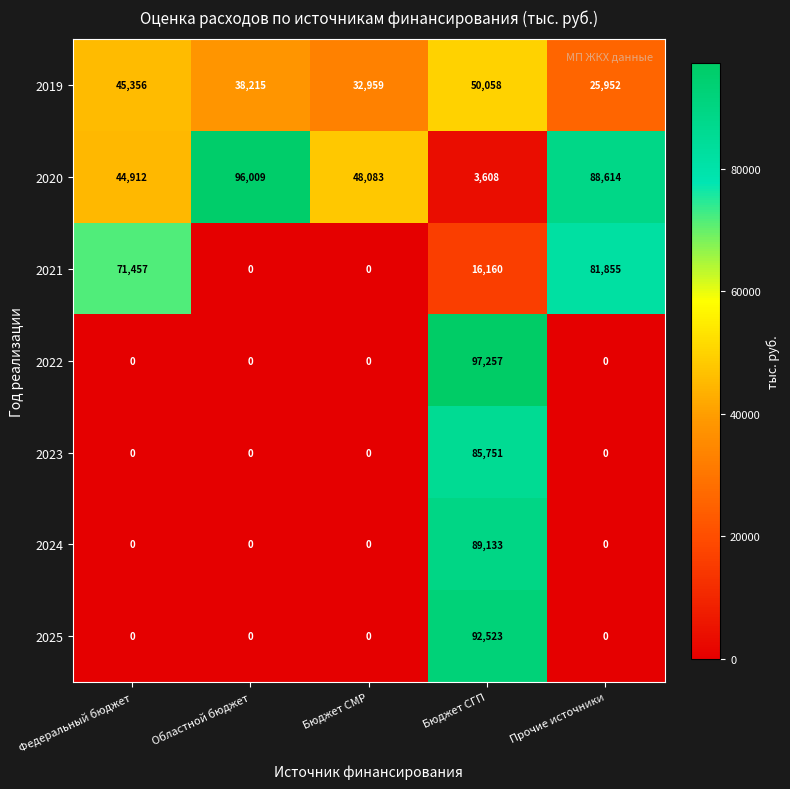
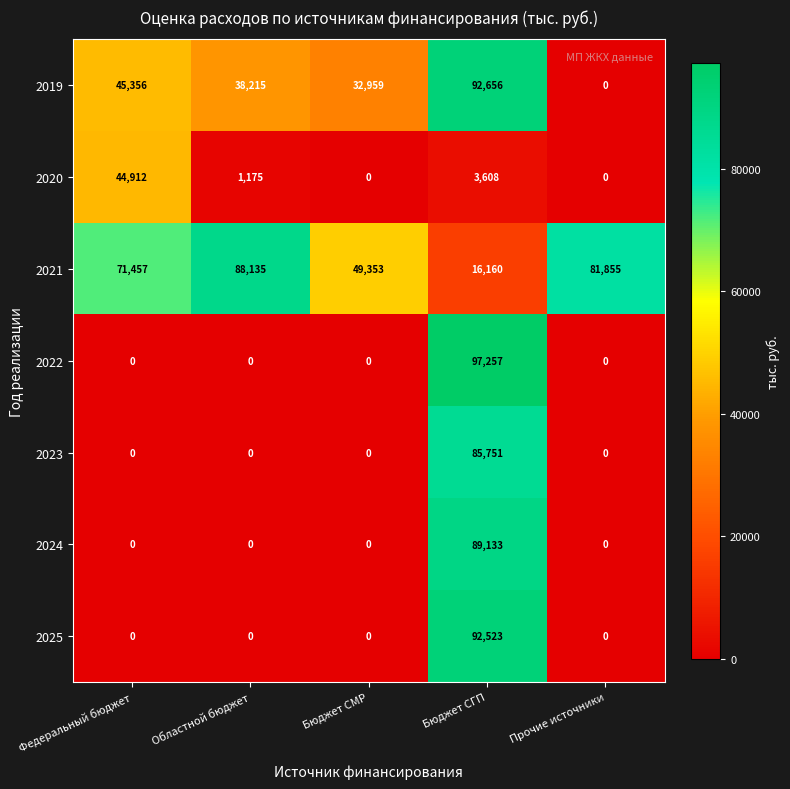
2019, Бюджет СГП: 50,058 -> 92,656
2019, Прочие источники: 25,952 -> 0
2020, Областной бюджет: 96,009 -> 1,175
2020, Бюджет СМР: 48,083 -> 0
2020, Прочие источники: 88,614 -> 0
2021, Областной бюджет: 0 -> 88,135
2021, Бюджет СМР: 0 -> 49,353
